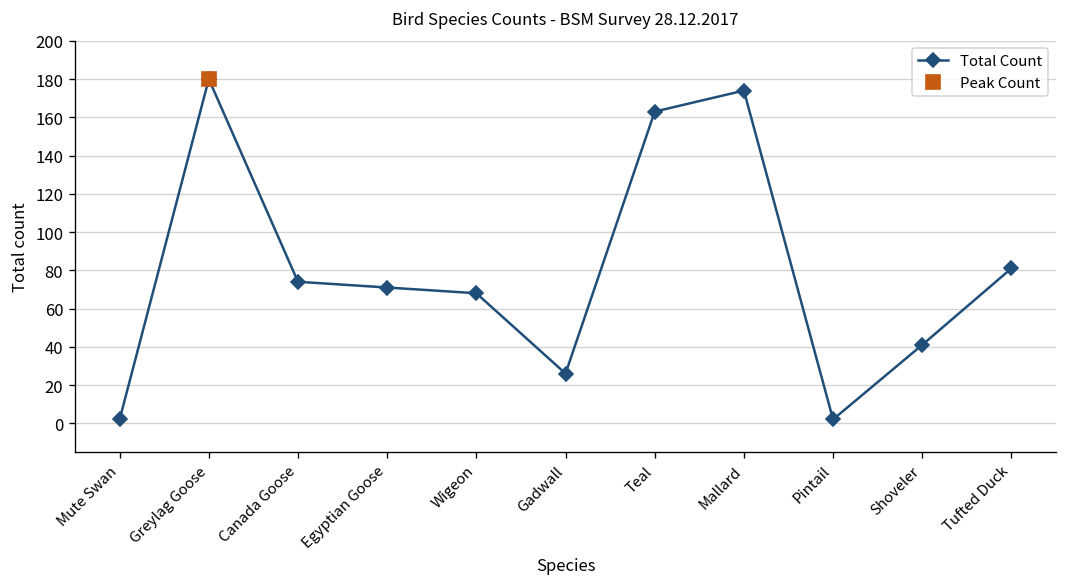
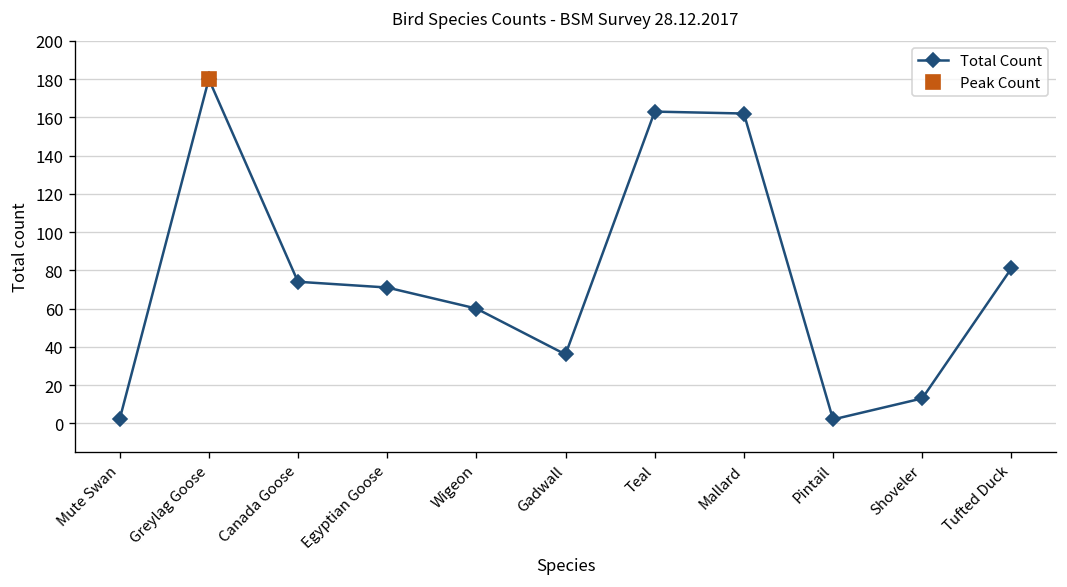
Total Count, Wigeon: 68 -> 60
Total Count, Gadwall: 26 -> 36
Total Count, Mallard: 174 -> 162
Total Count, Shoveler: 41 -> 13
